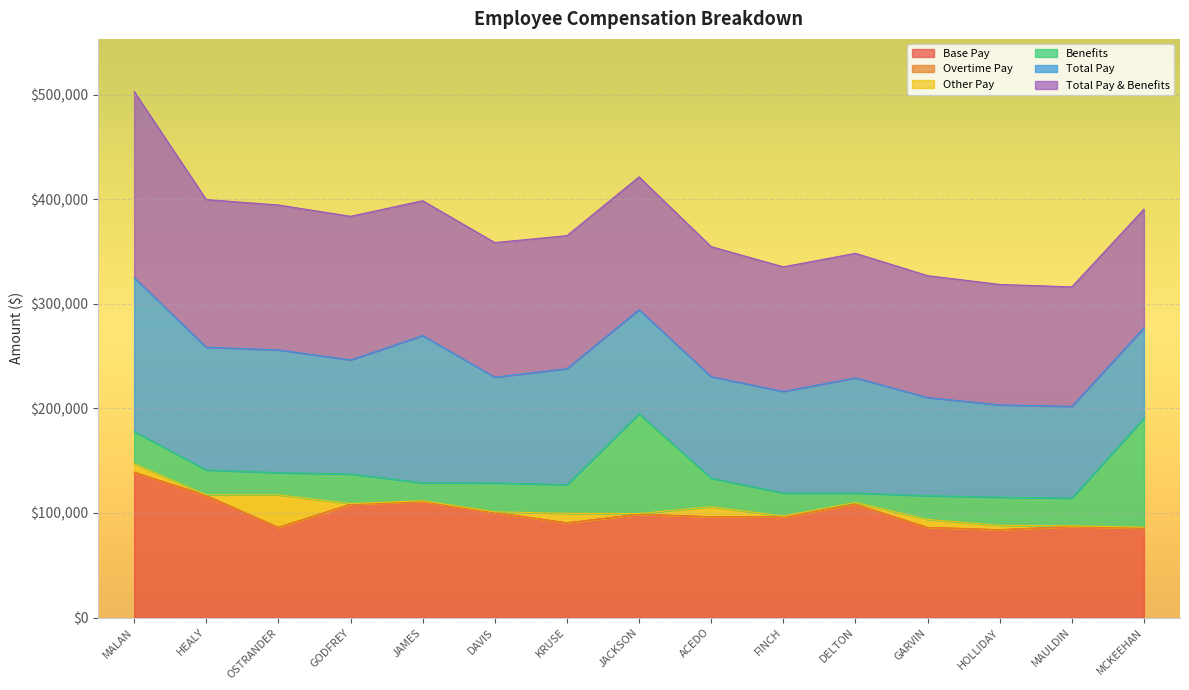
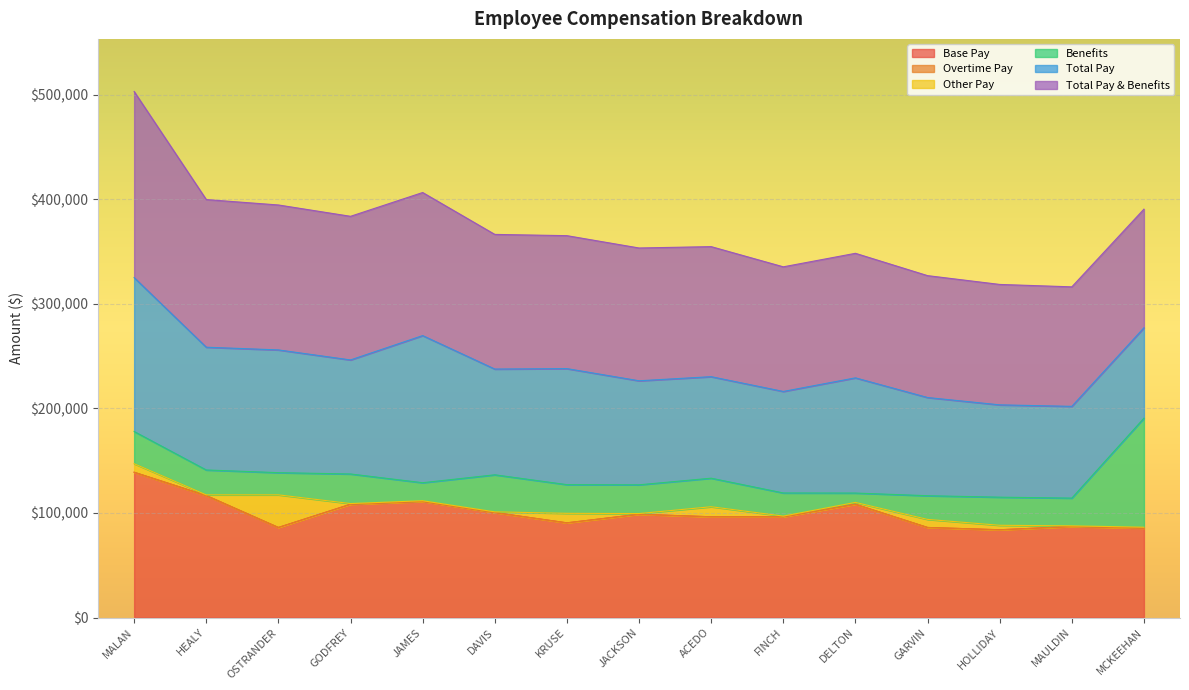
Total Pay & Benefits, JAMES: $129,000 -> $137,000
Benefits, DAVIS: $28,000 -> $35,000
Benefits, JACKSON: $95,000 -> $27,000
